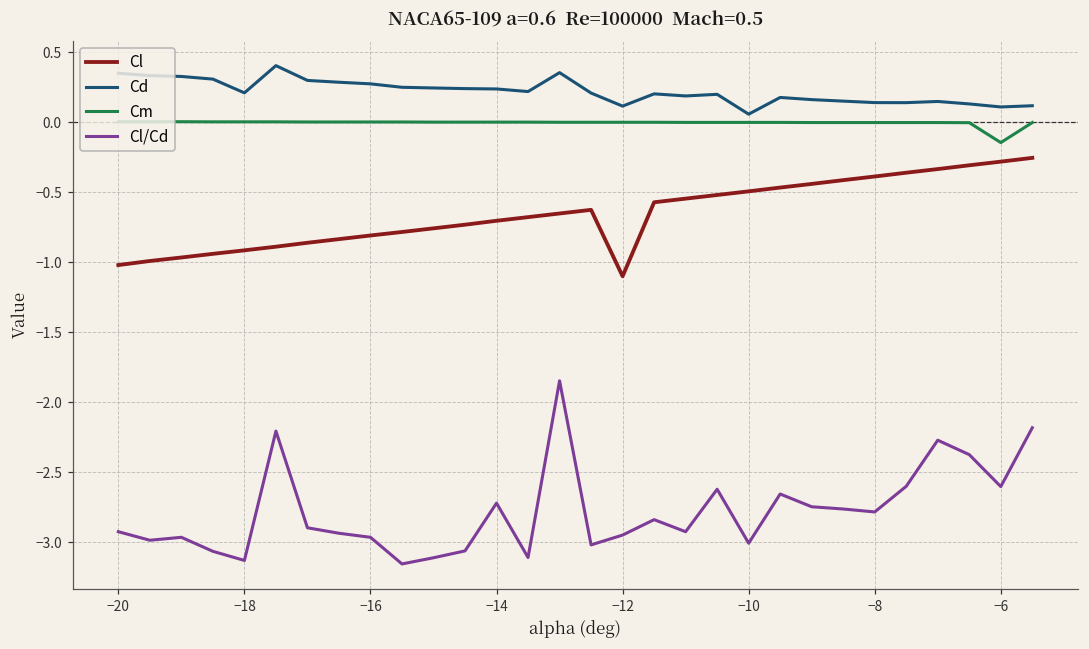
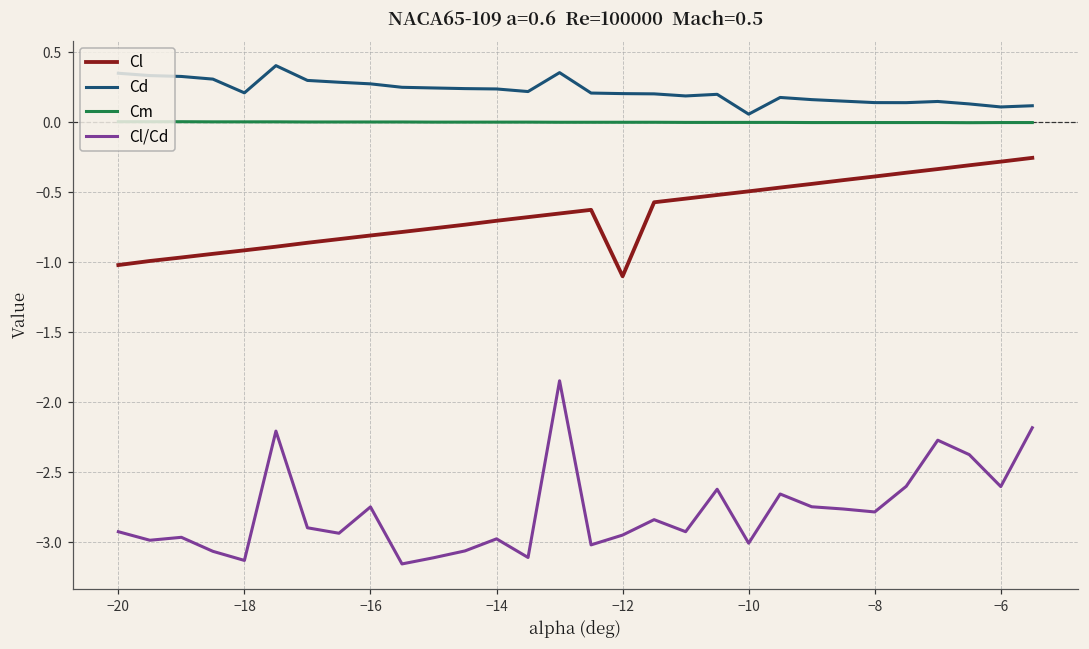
Cl/Cd, −16: -2.96 -> -2.75
Cl/Cd, −14: -2.72 -> -2.97
Cd, −12: 0.11 -> 0.20
Cm, −6: -0.15 -> 0.00
